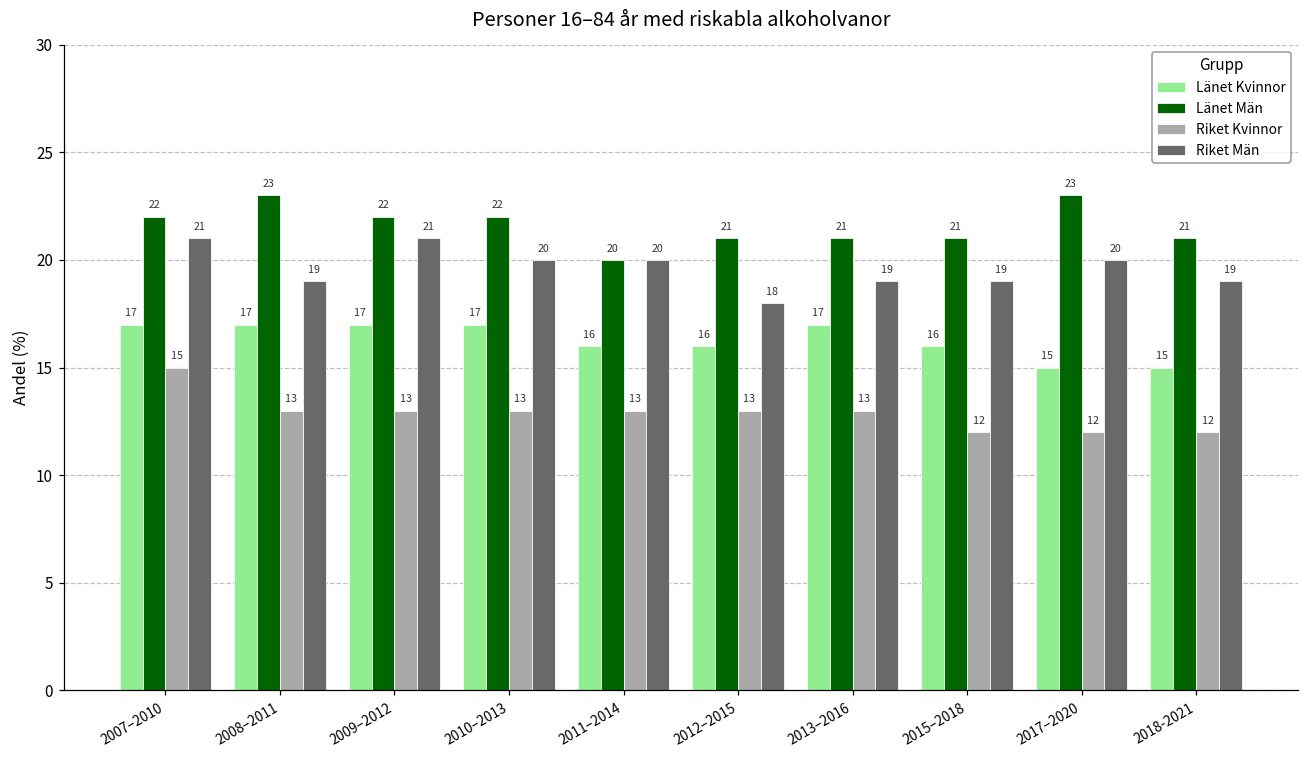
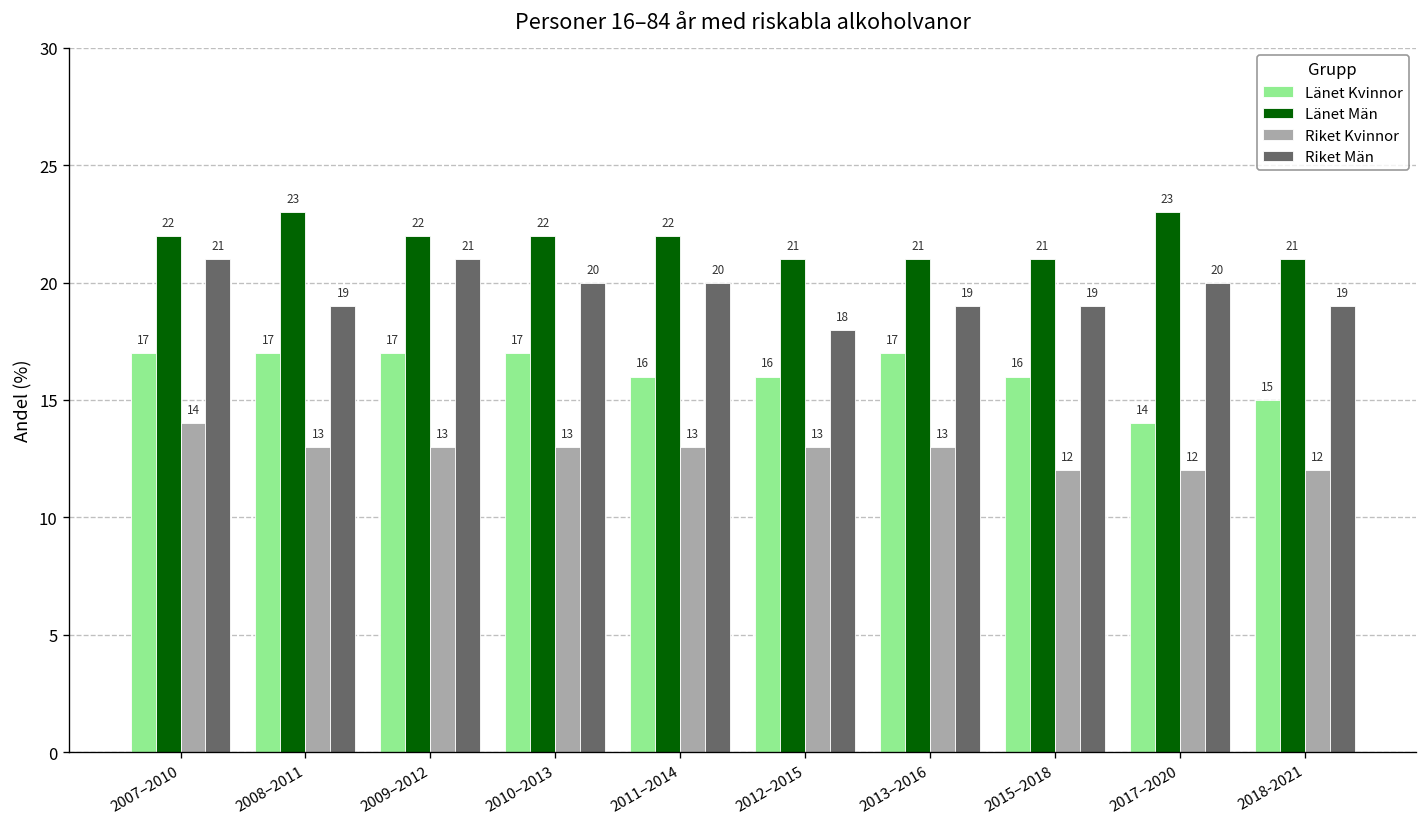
Riket Kvinnor, 2007–2010: 15 -> 14
Länet Män, 2011–2014: 20 -> 22
Länet Kvinnor, 2017–2020: 15 -> 14
